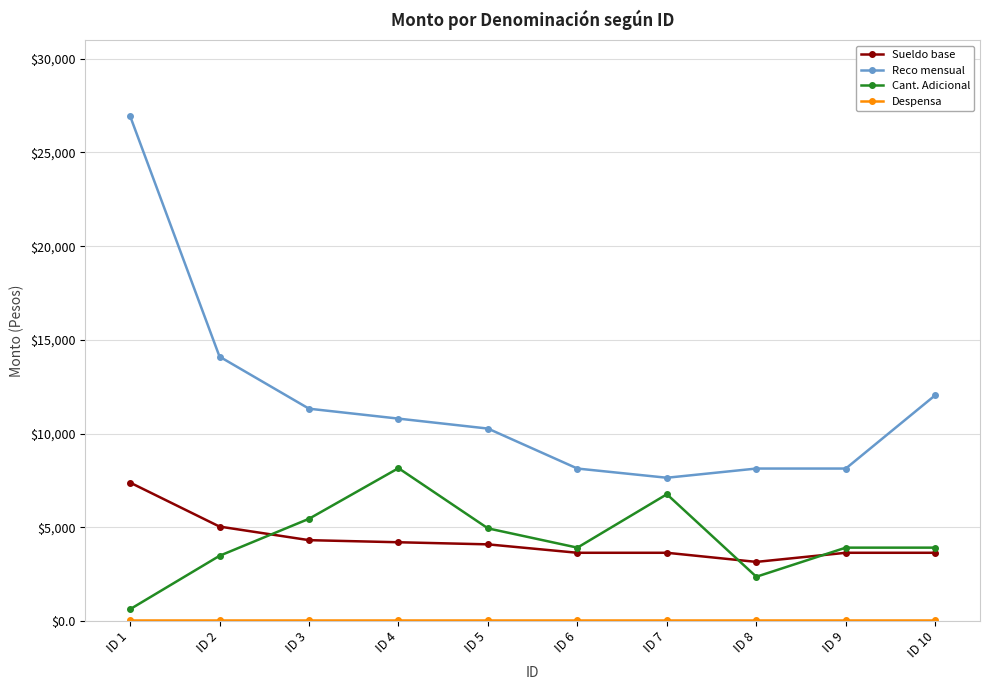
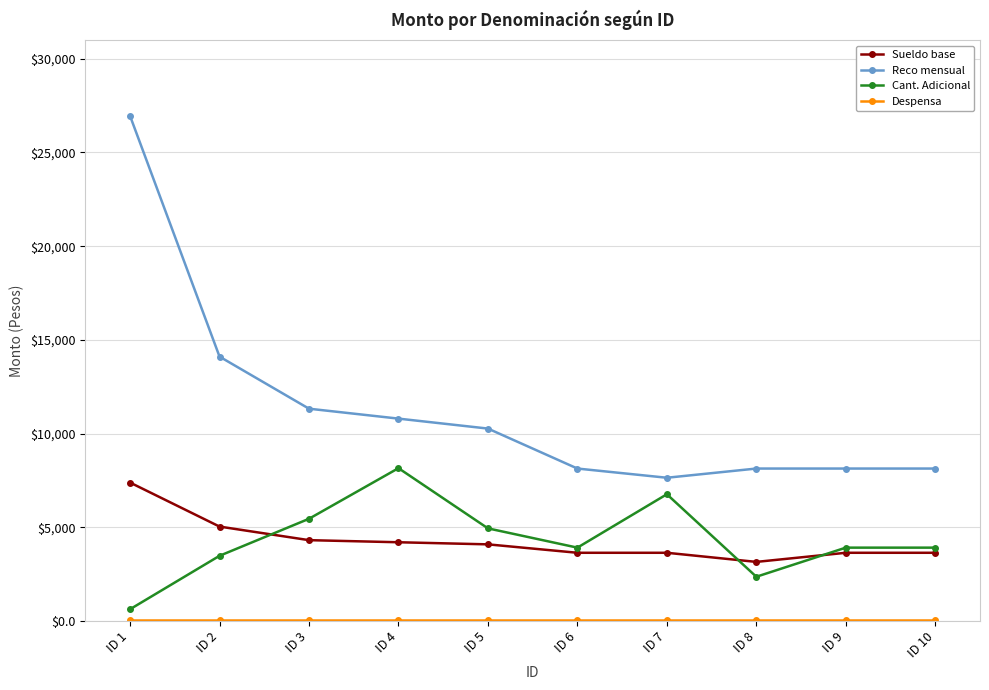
Reco mensual, ID 10: $12,000 -> $8,100
